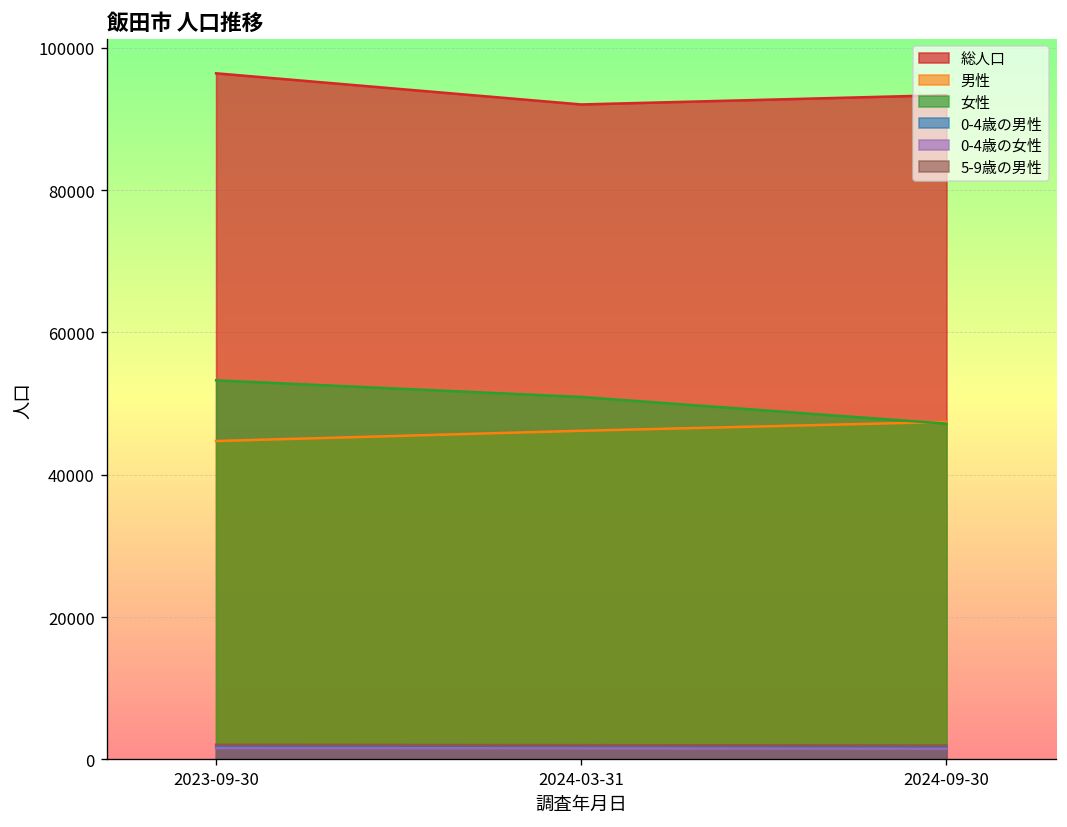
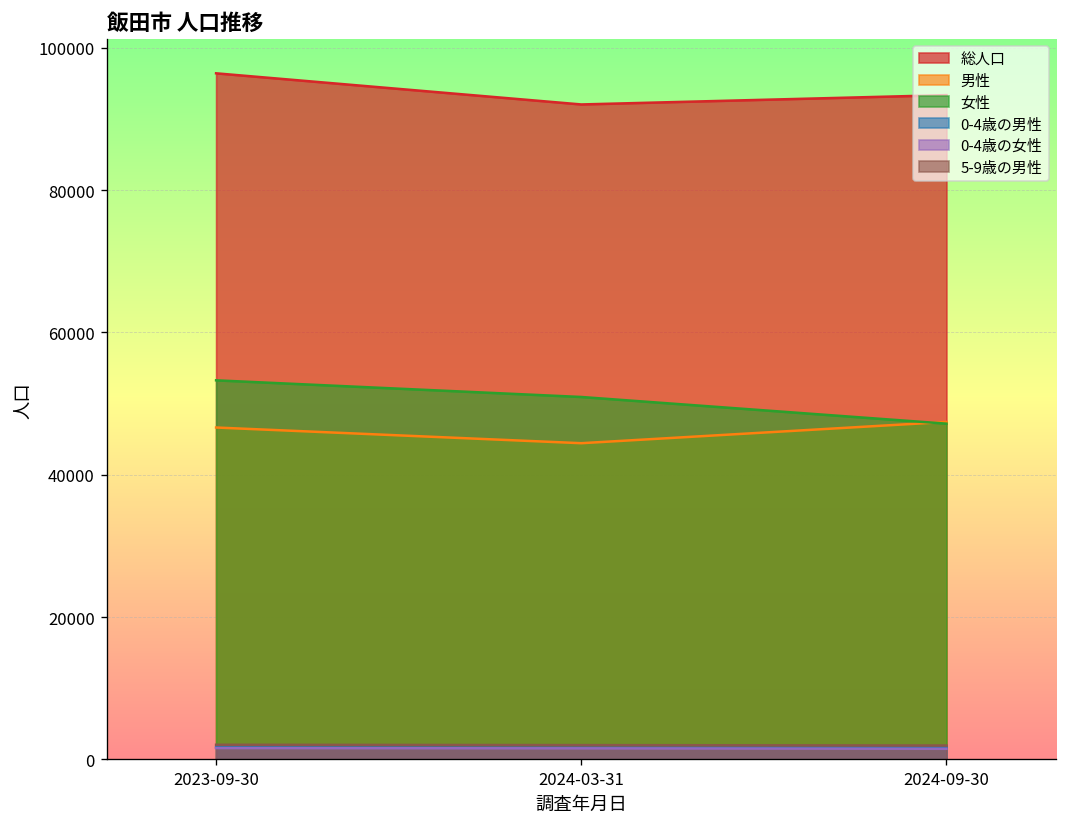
男性, 2023-09-30: 45000 -> 47000
男性, 2024-03-31: 46000 -> 44000
